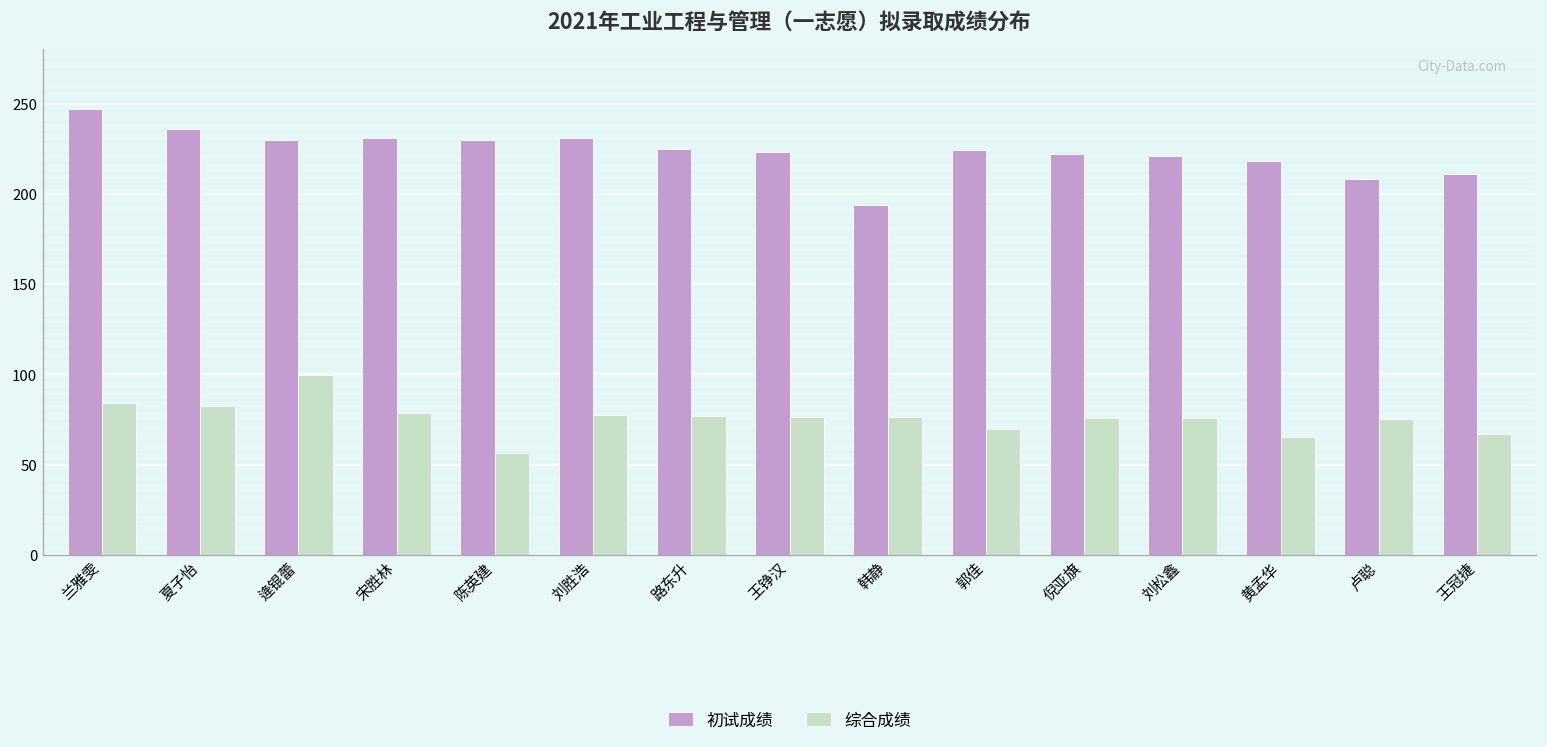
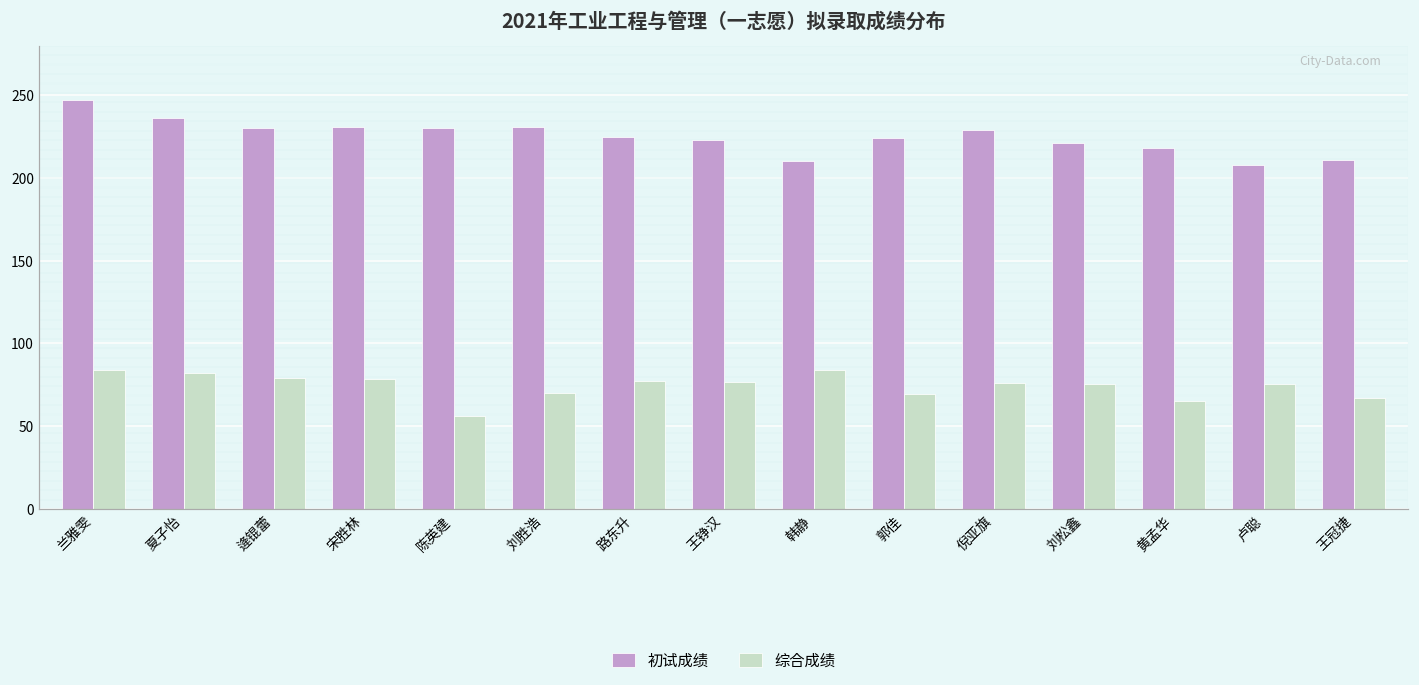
综合成绩, 逄锟蕾: 99 -> 79
综合成绩, 刘胜浩: 78 -> 70
初试成绩, 韩静: 194 -> 210
综合成绩, 韩静: 77 -> 84
初试成绩, 倪亚旗: 222 -> 229
